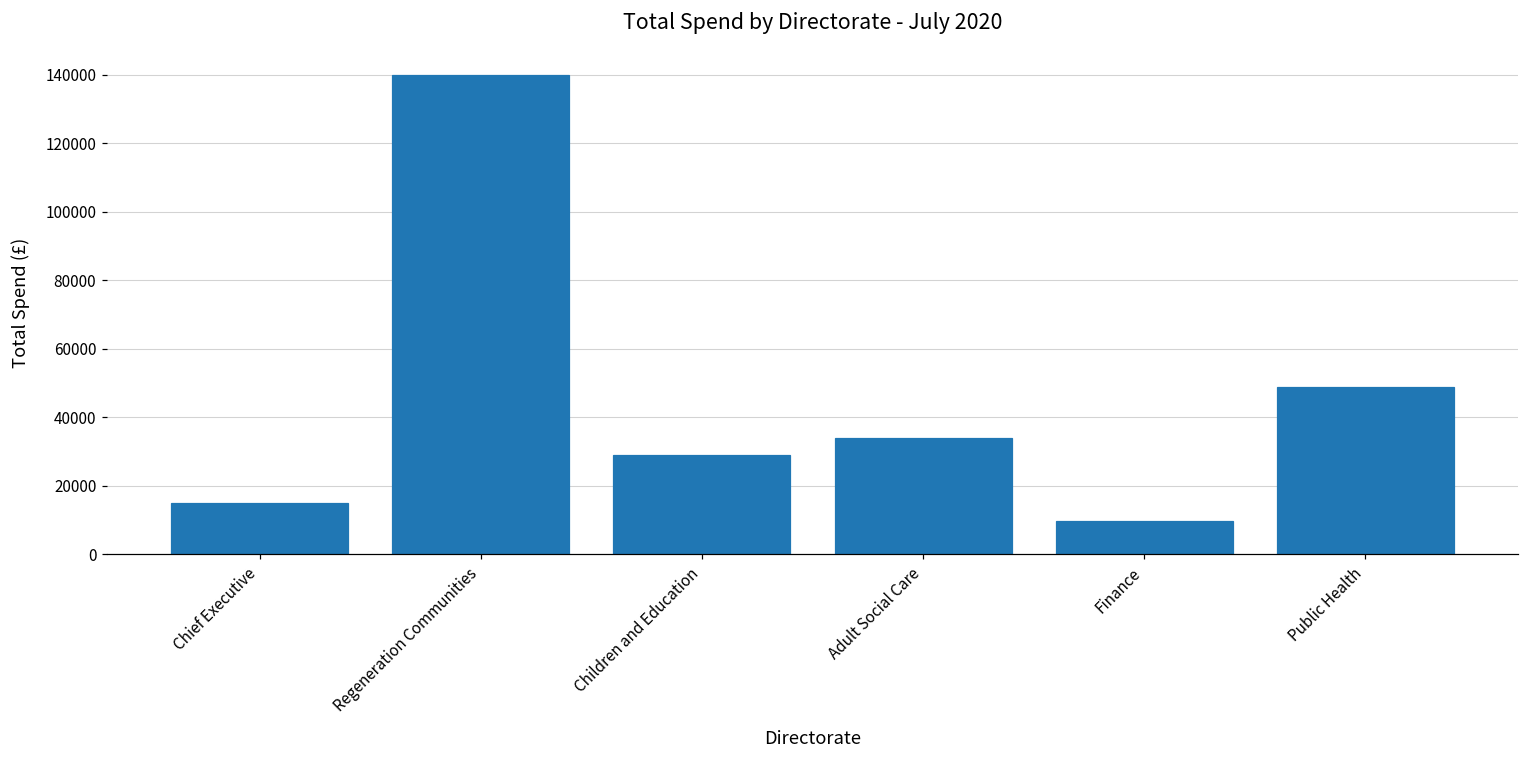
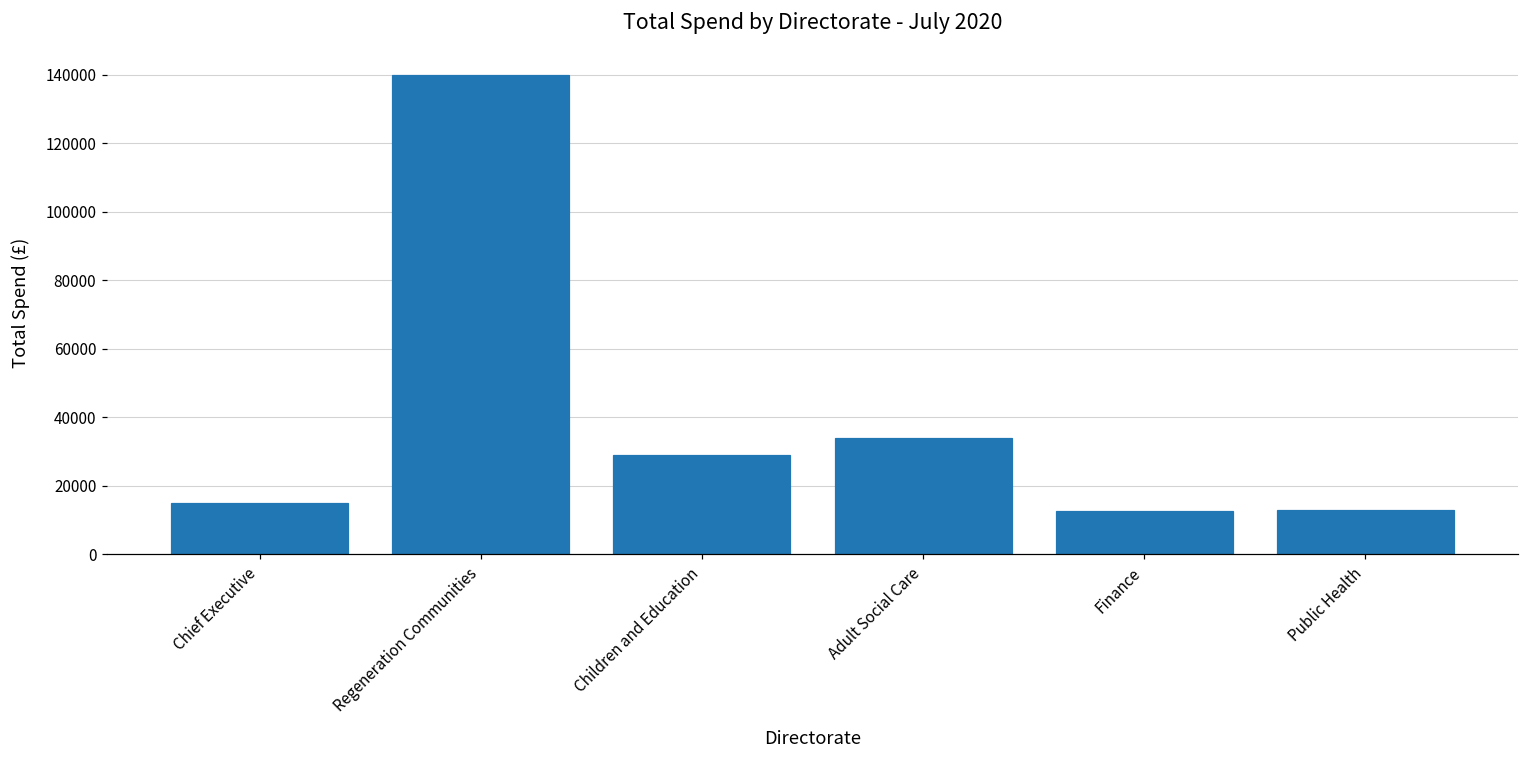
Finance: 10000 -> 13000
Public Health: 49000 -> 13000
